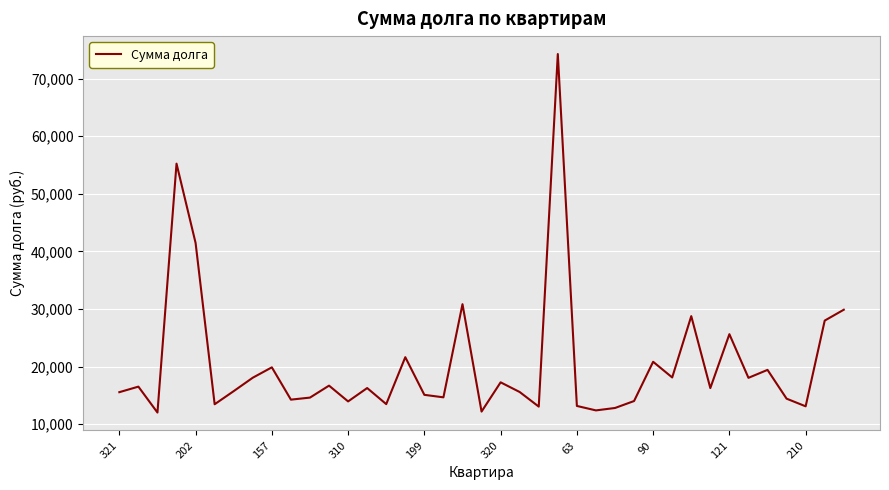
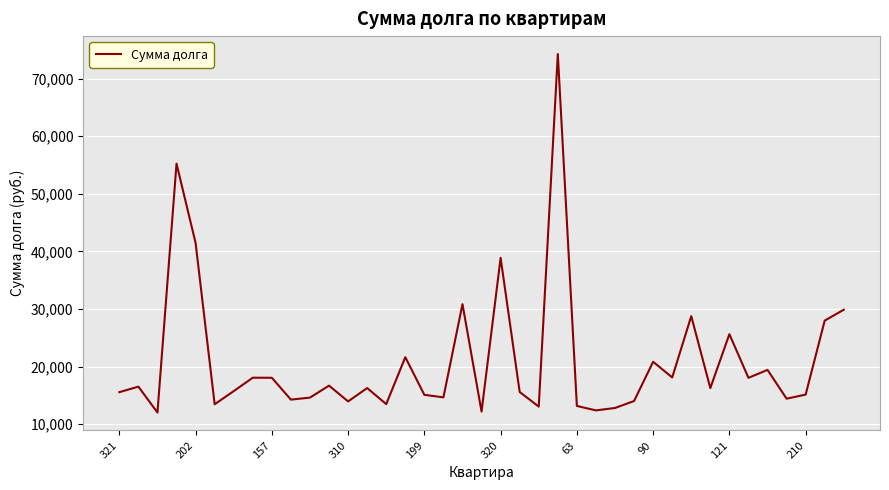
157: 20,000 -> 18,000
320: 17,000 -> 39,000
210: 13,000 -> 15,000
